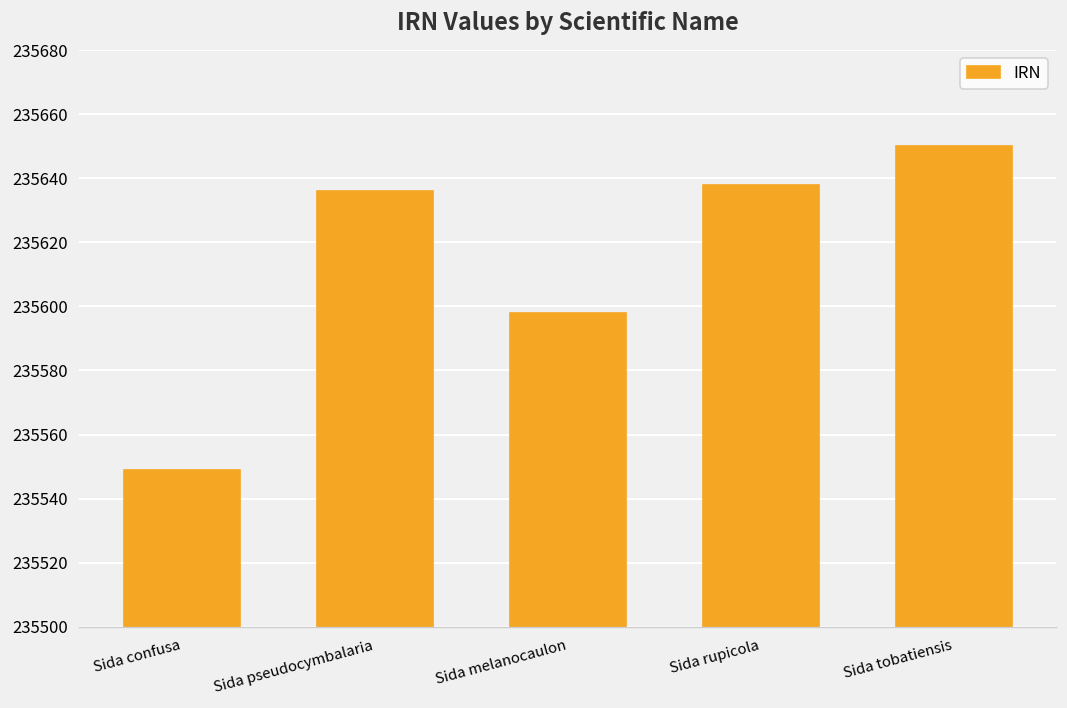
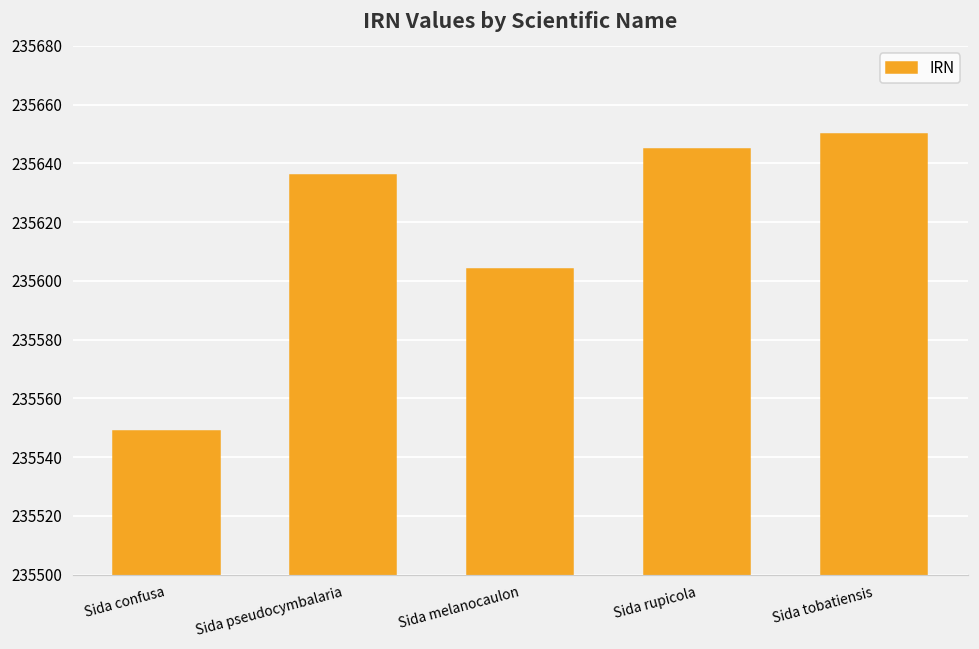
Sida melanocaulon: 235598 -> 235604
Sida rupicola: 235638 -> 235645
